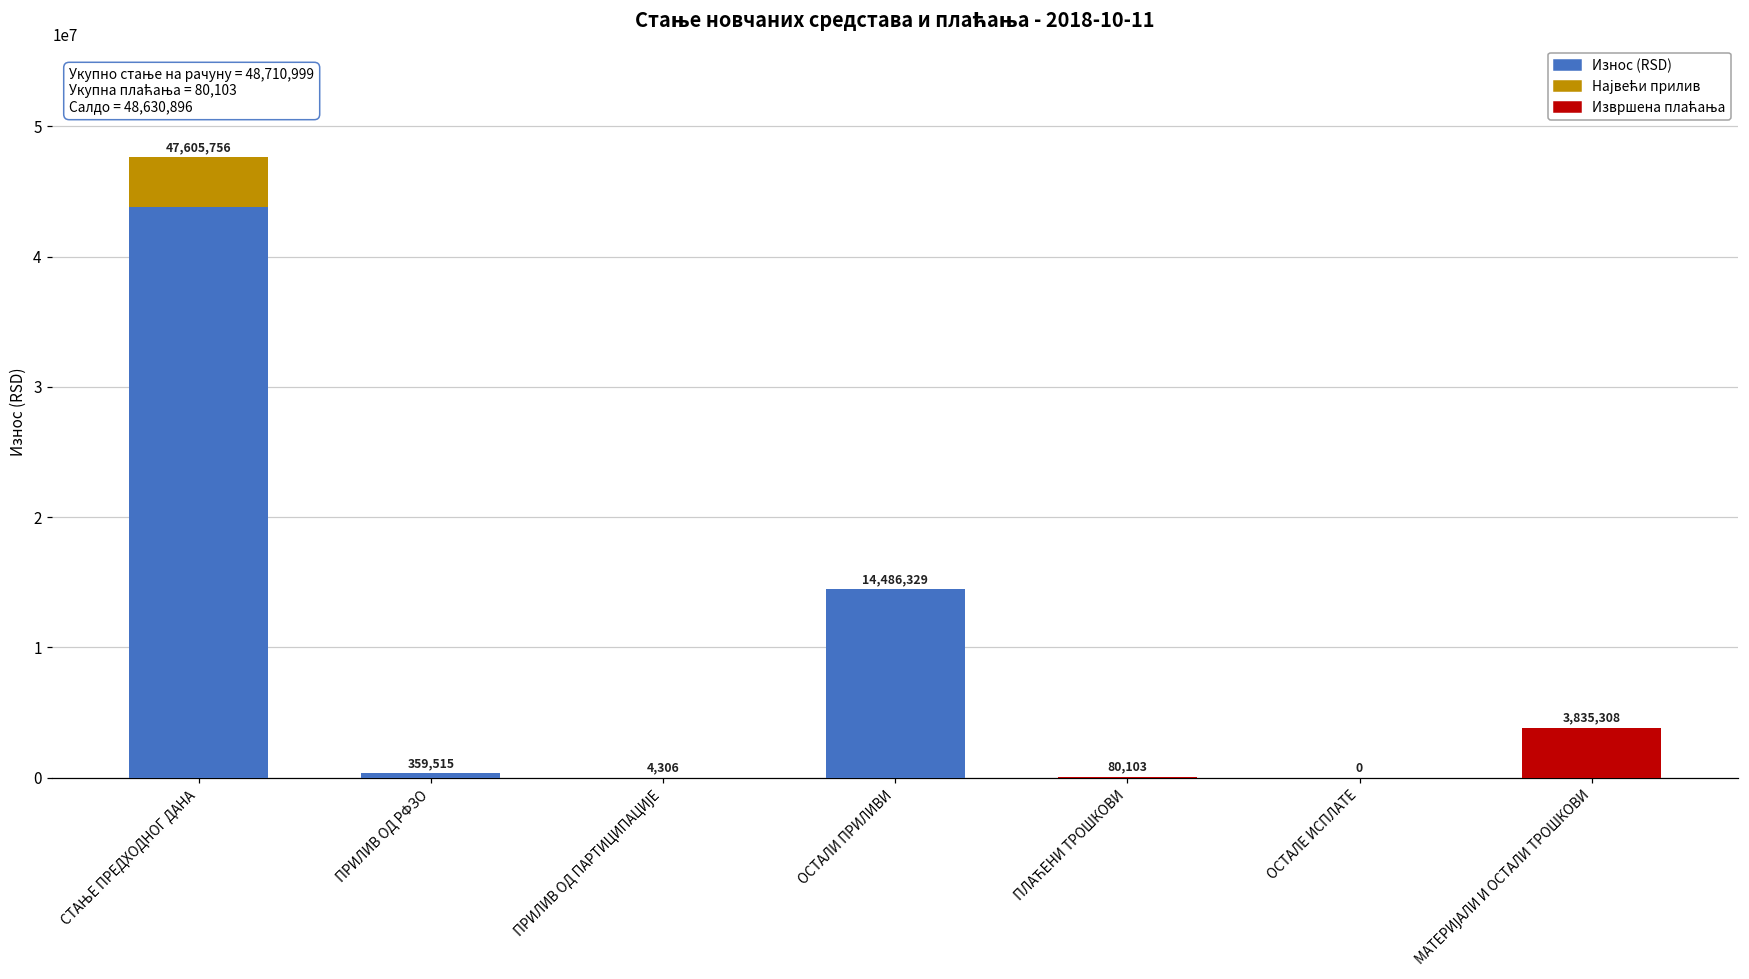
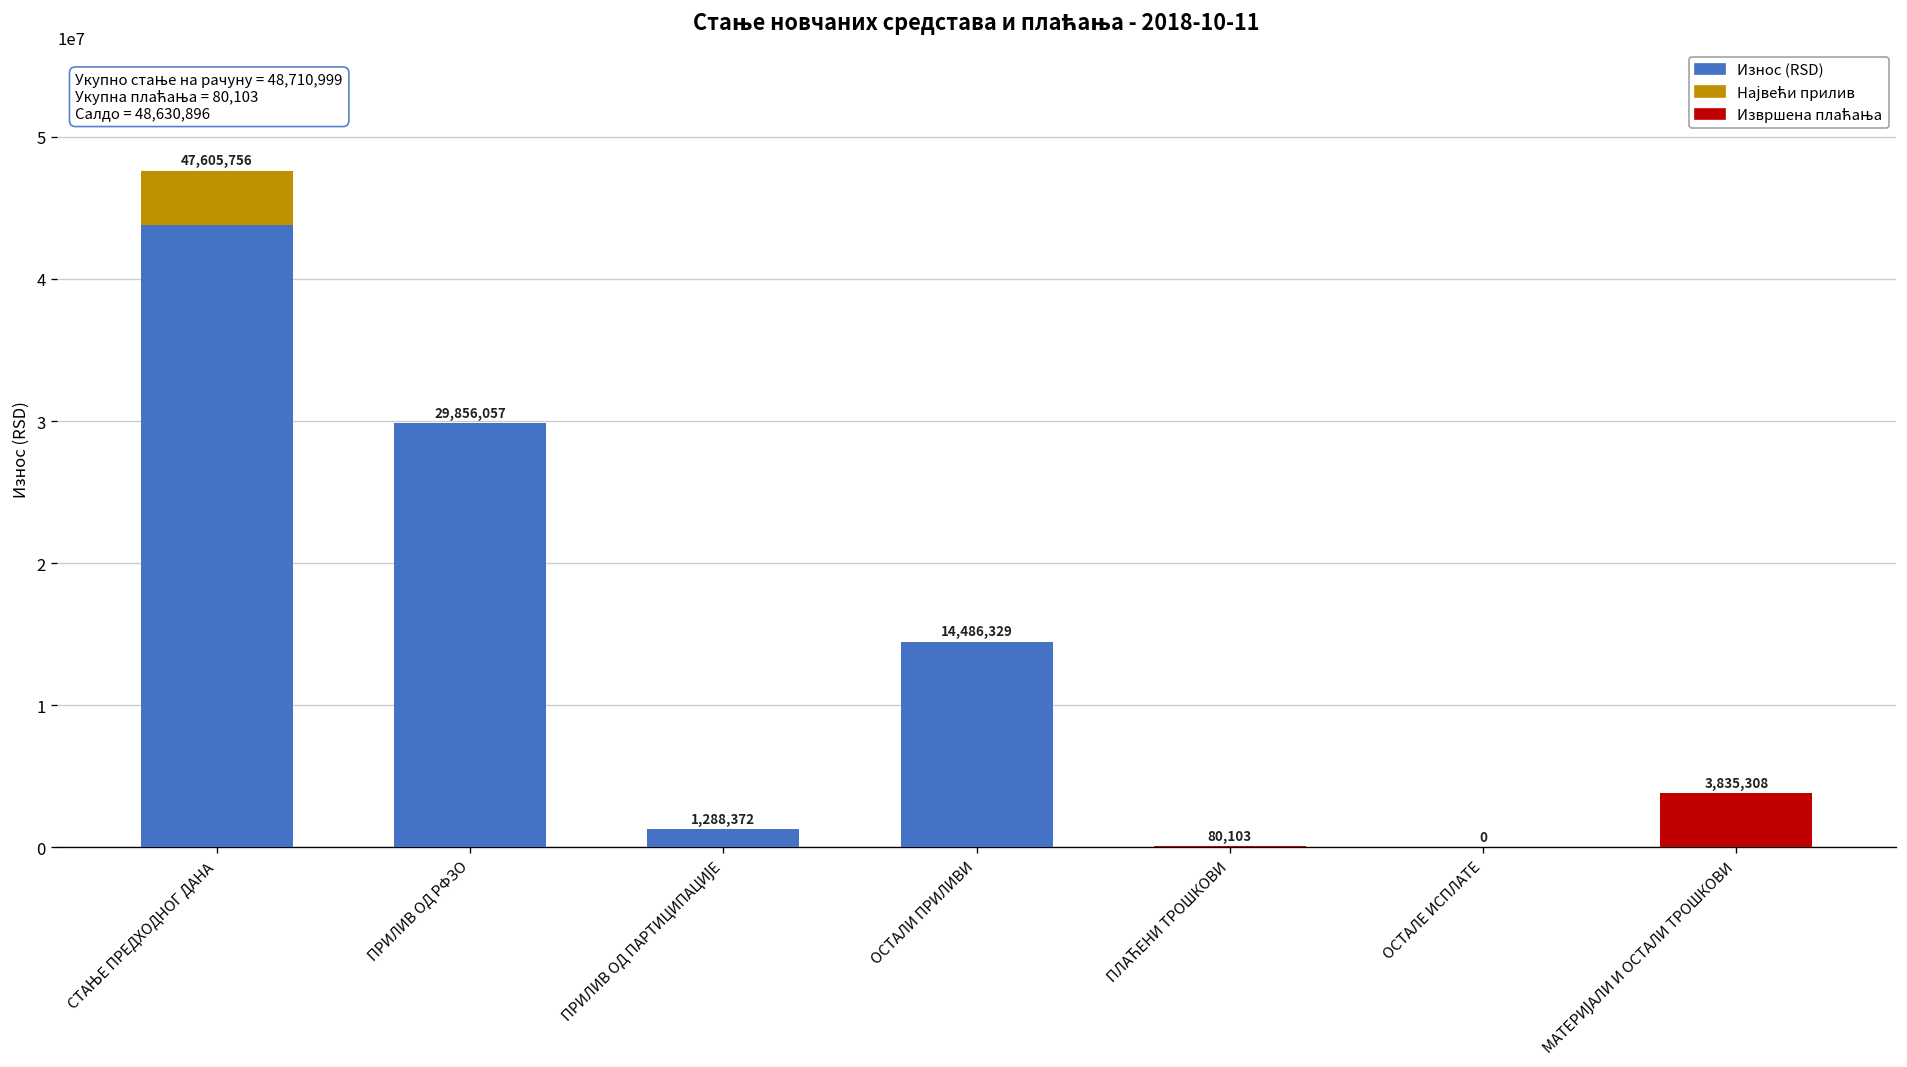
Износ (RSD), ПРИЛИВ ОД РФЗО: 359,515 -> 29,856,057
Износ (RSD), ПРИЛИВ ОД ПАРТИЦИПАЦИЈЕ: 4,306 -> 1,288,372
